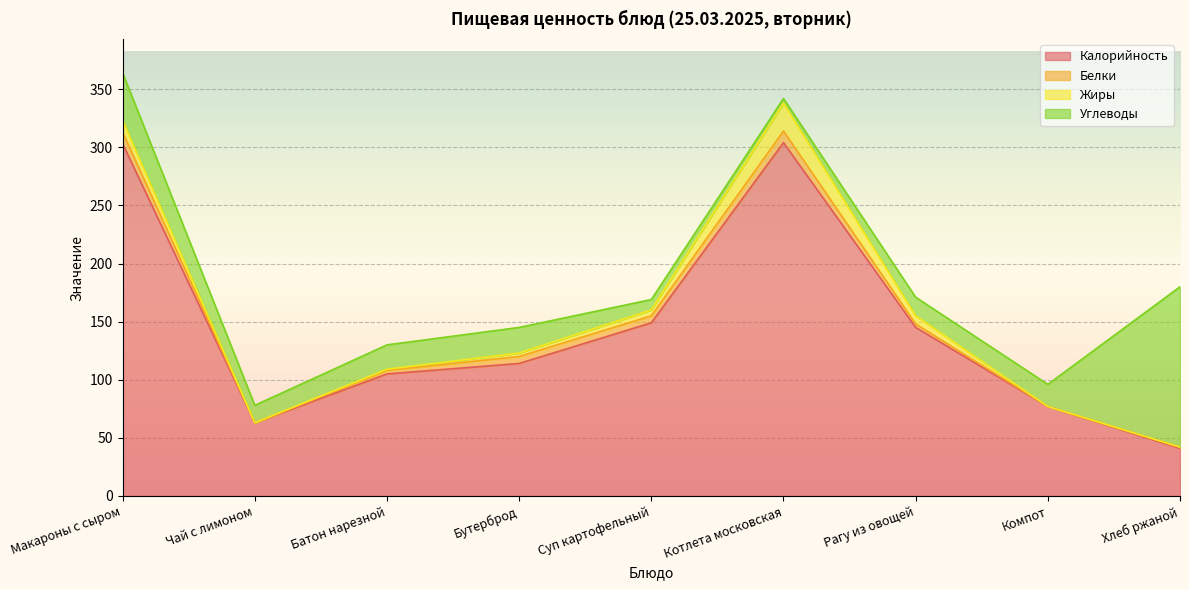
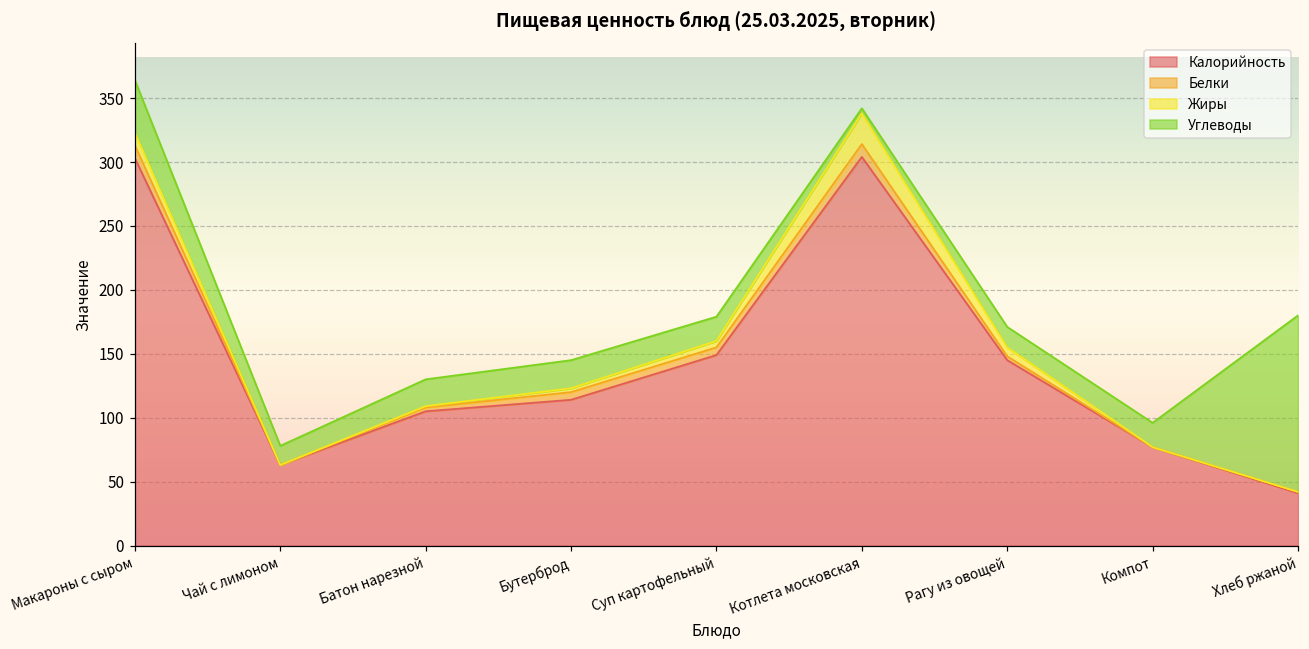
Углеводы, Суп картофельный: 9 -> 19
